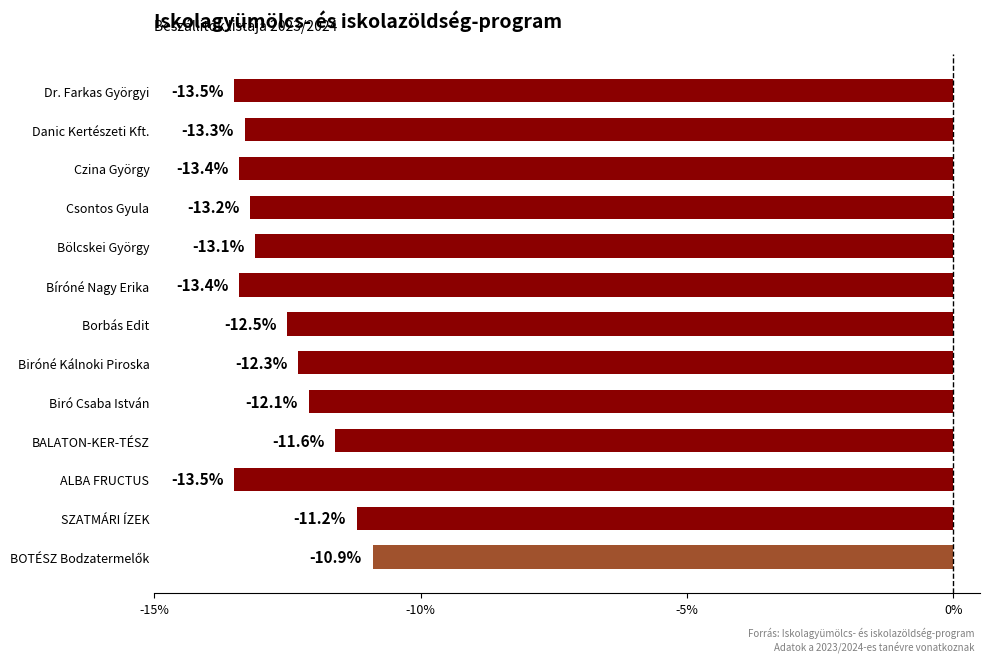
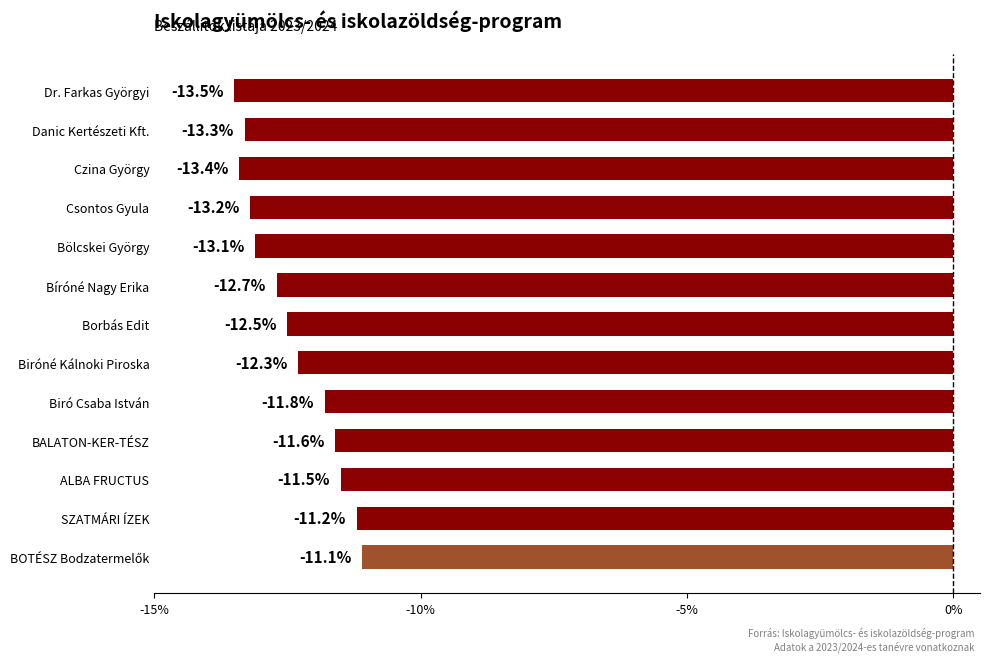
Bíróné Nagy Erika: -13.4% -> -12.7%
Biró Csaba István: -12.1% -> -11.8%
ALBA FRUCTUS: -13.5% -> -11.5%
BOTÉSZ Bodzatermelők: -10.9% -> -11.1%
